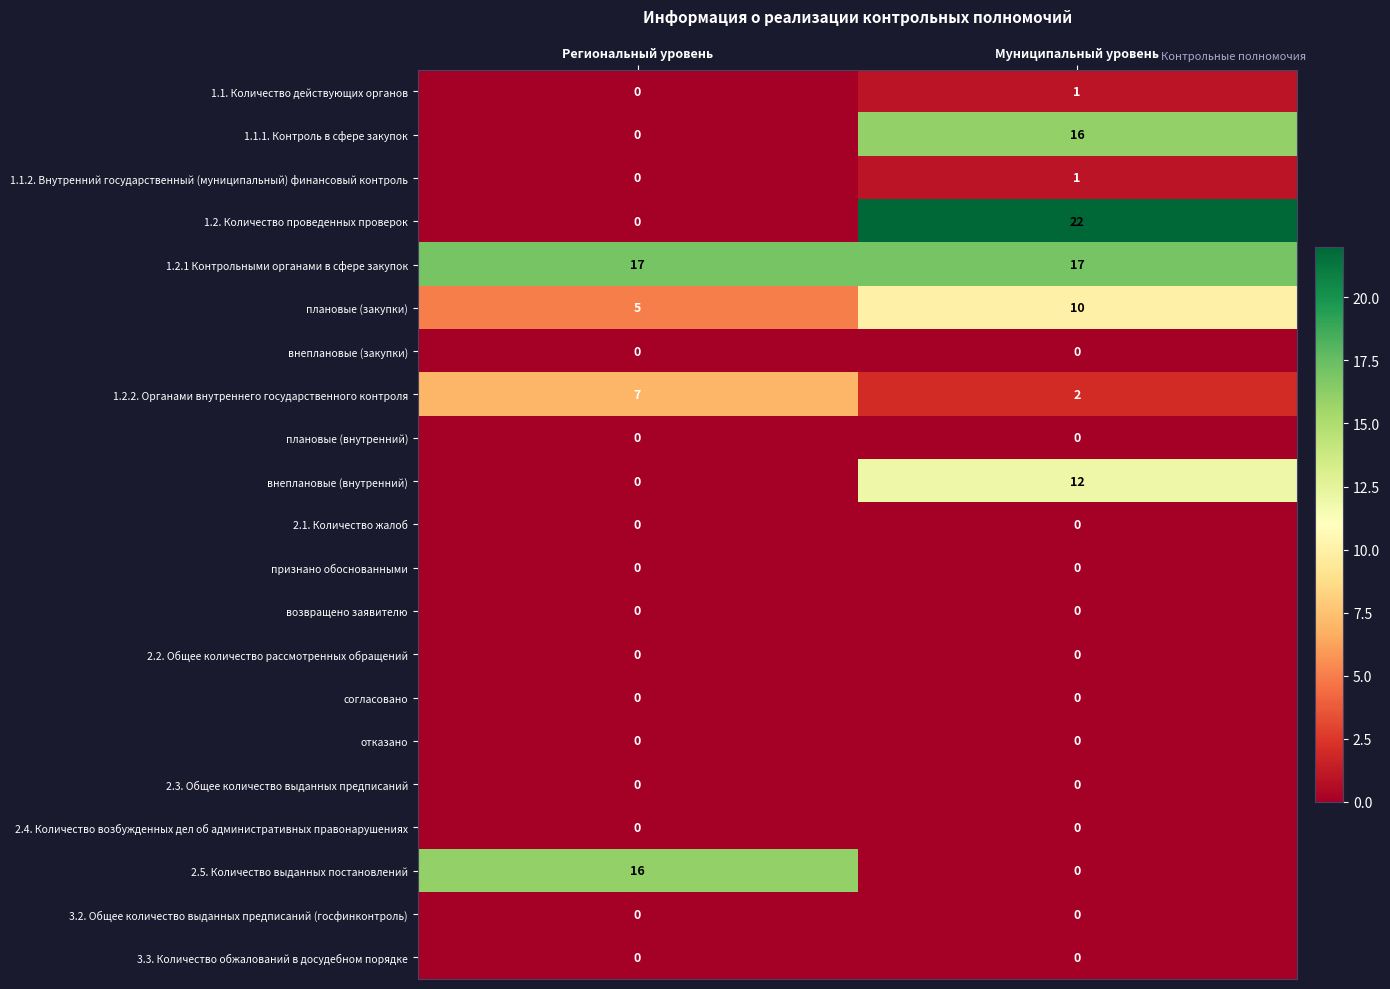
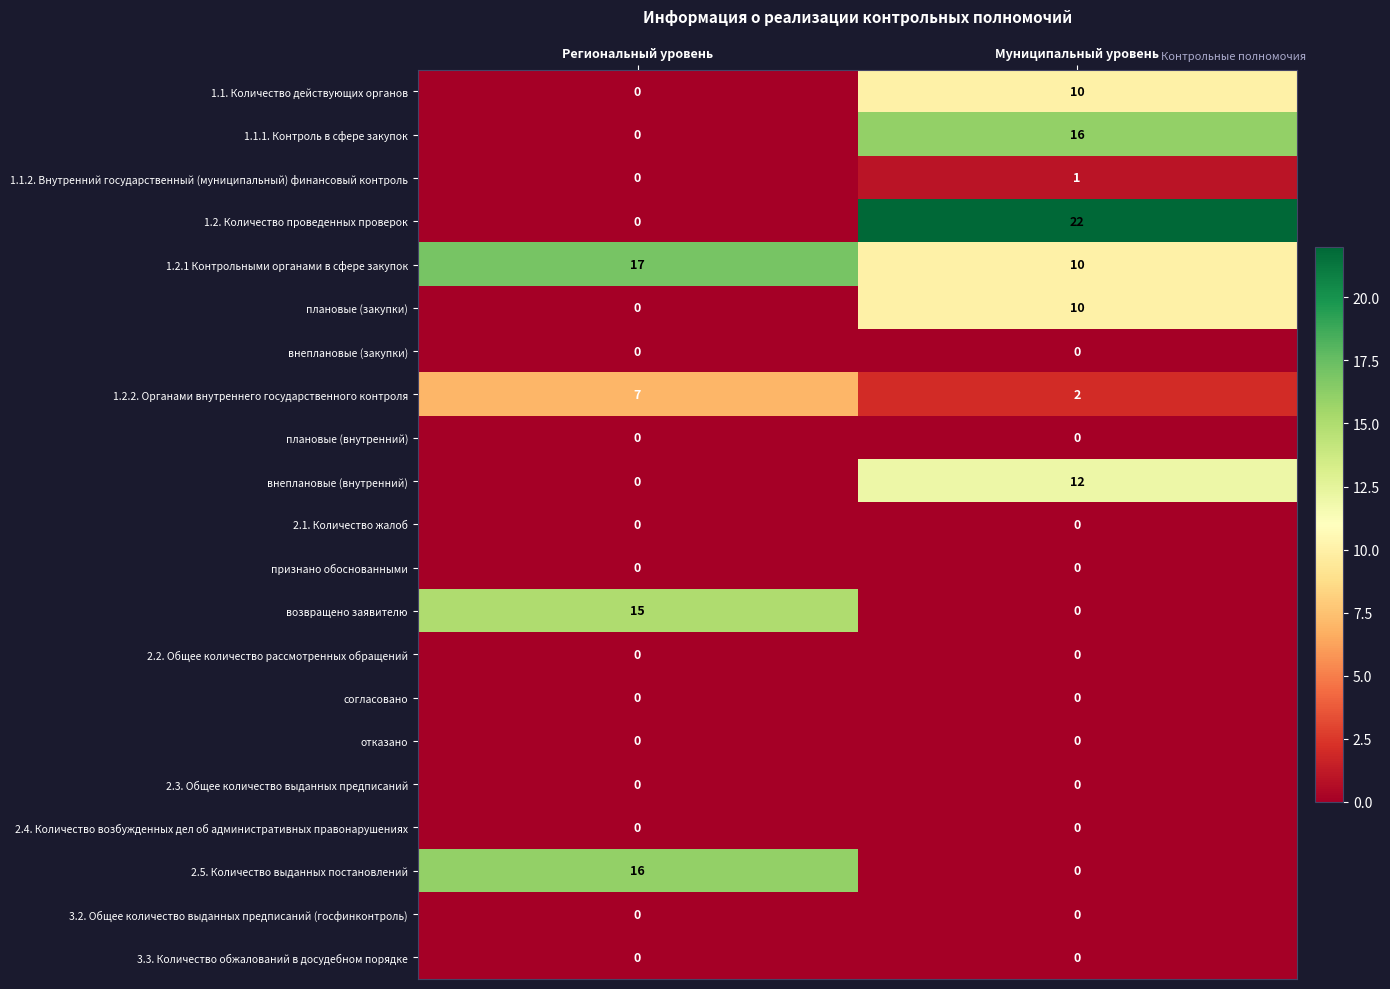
1.1. Количество действующих органов, Муниципальный уровень: 1 -> 10
1.2.1 Контрольными органами в сфере закупок, Муниципальный уровень: 17 -> 10
плановые (закупки), Региональный уровень: 5 -> 0
возвращено заявителю, Региональный уровень: 0 -> 15
